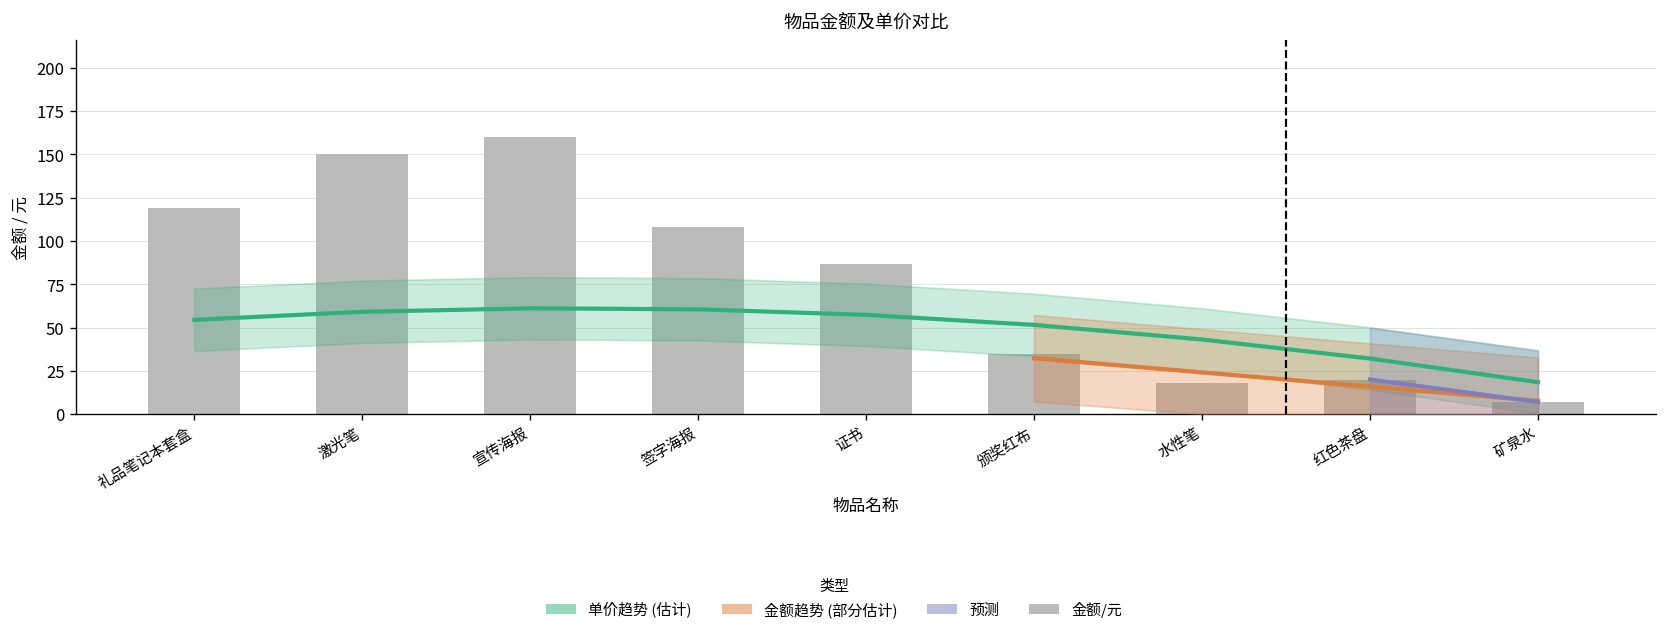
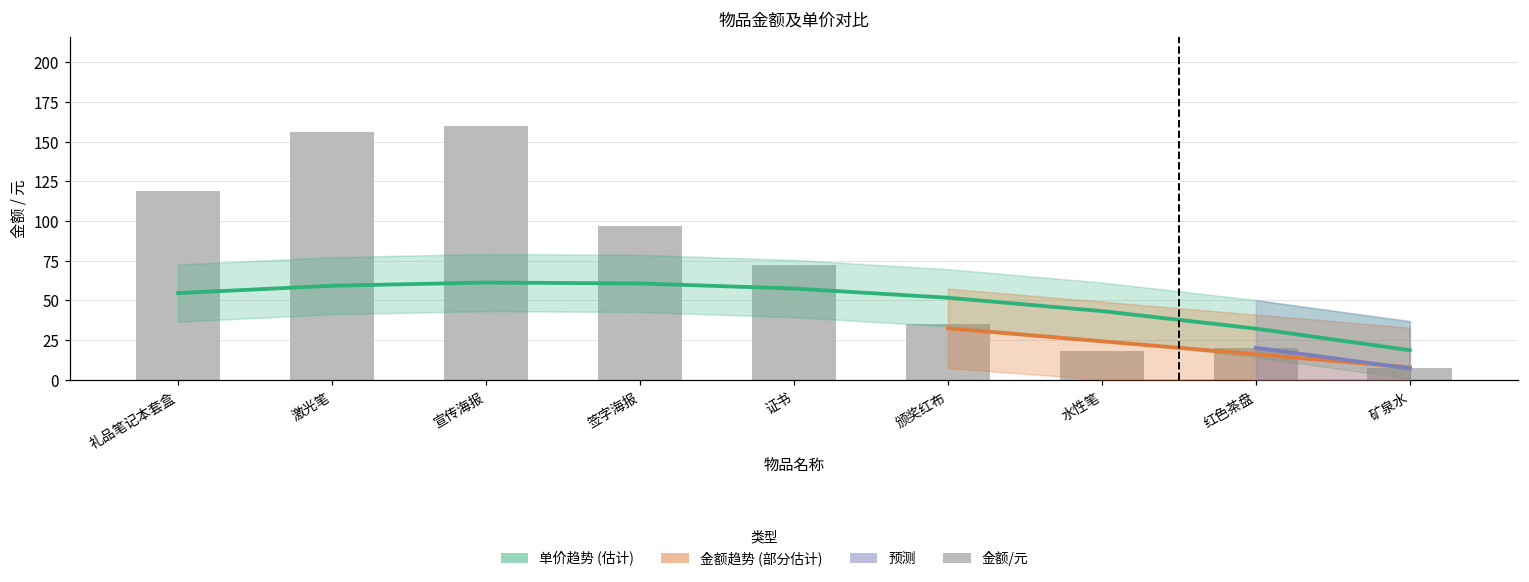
金额/元, 激光笔: 150 -> 156
金额/元, 签字海报: 108 -> 97
金额/元, 证书: 87 -> 72
